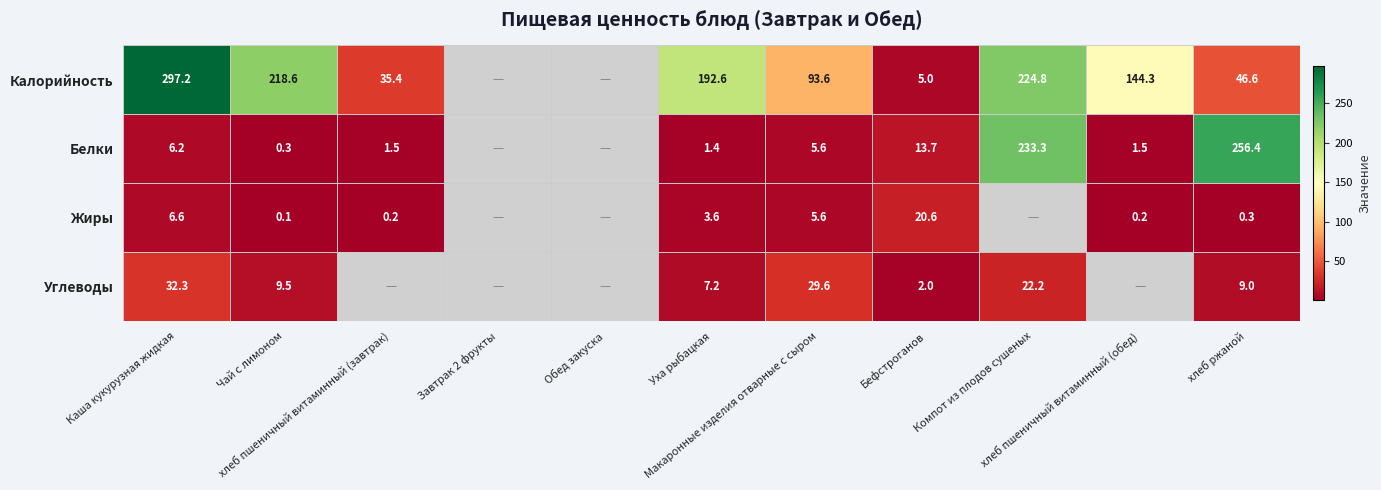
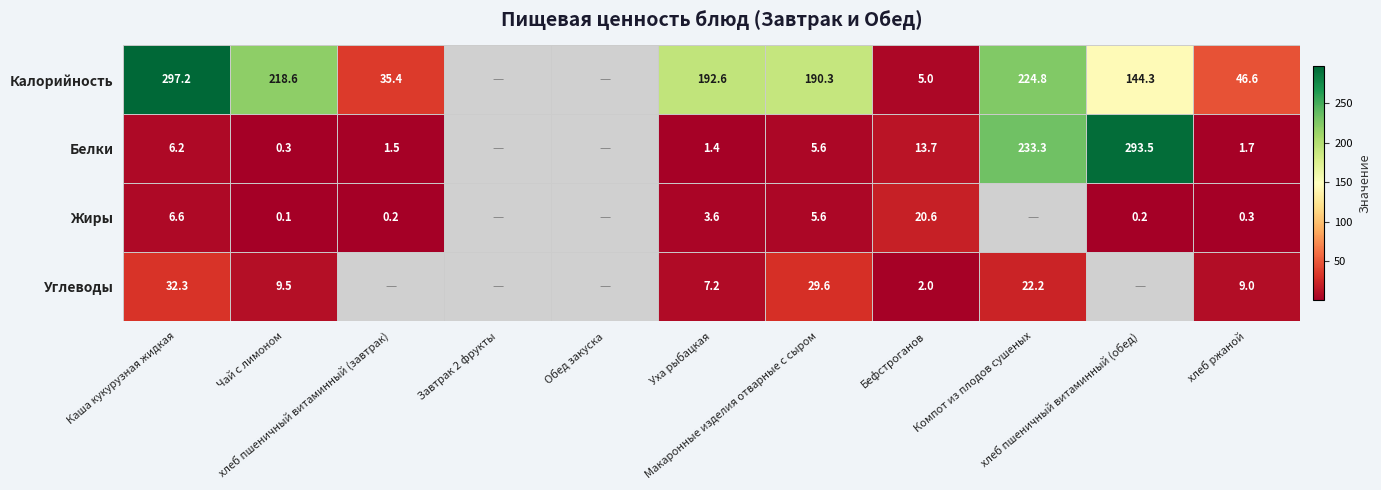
Калорийность, Макаронные изделия отварные с сыром: 93.6 -> 190.3
Белки, хлеб пшеничный витаминный (обед): 1.5 -> 293.5
Белки, хлеб ржаной: 256.4 -> 1.7
